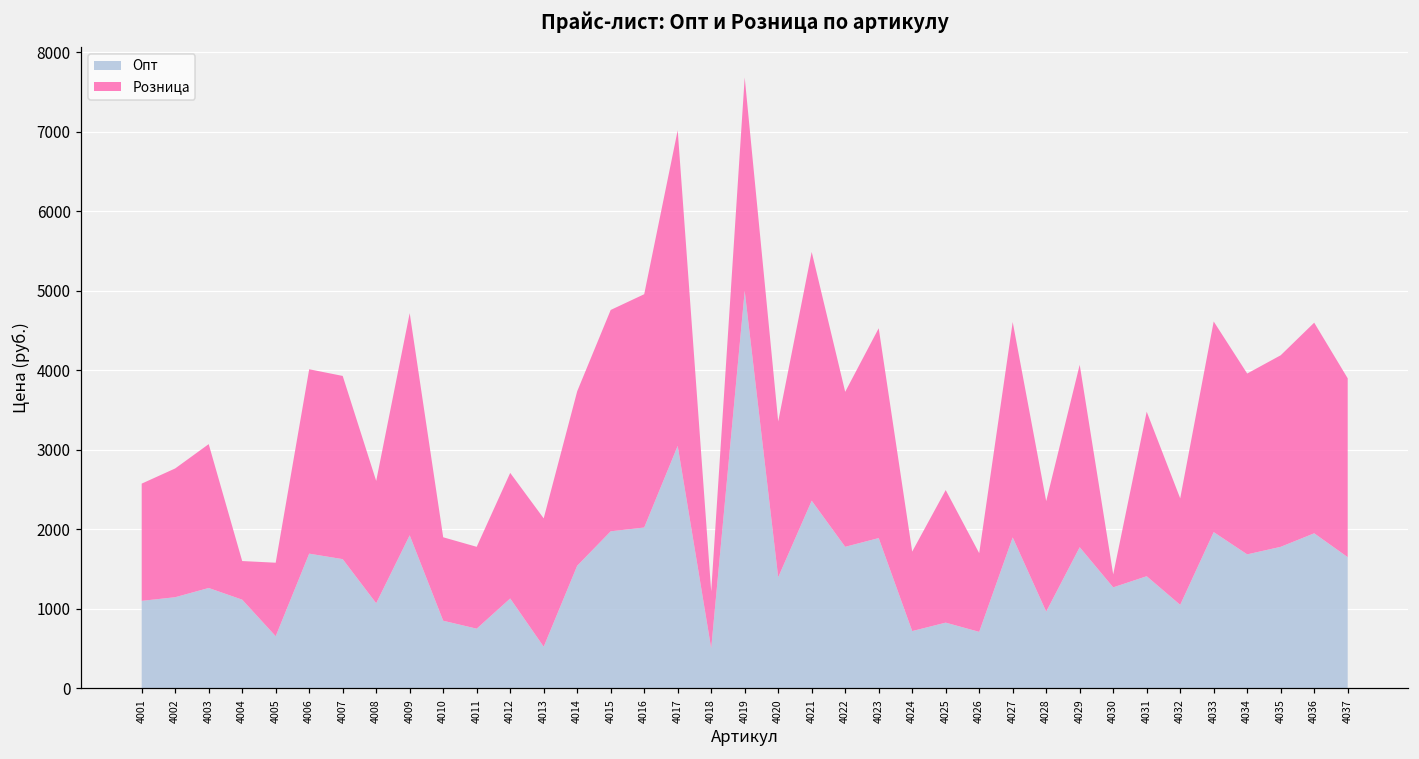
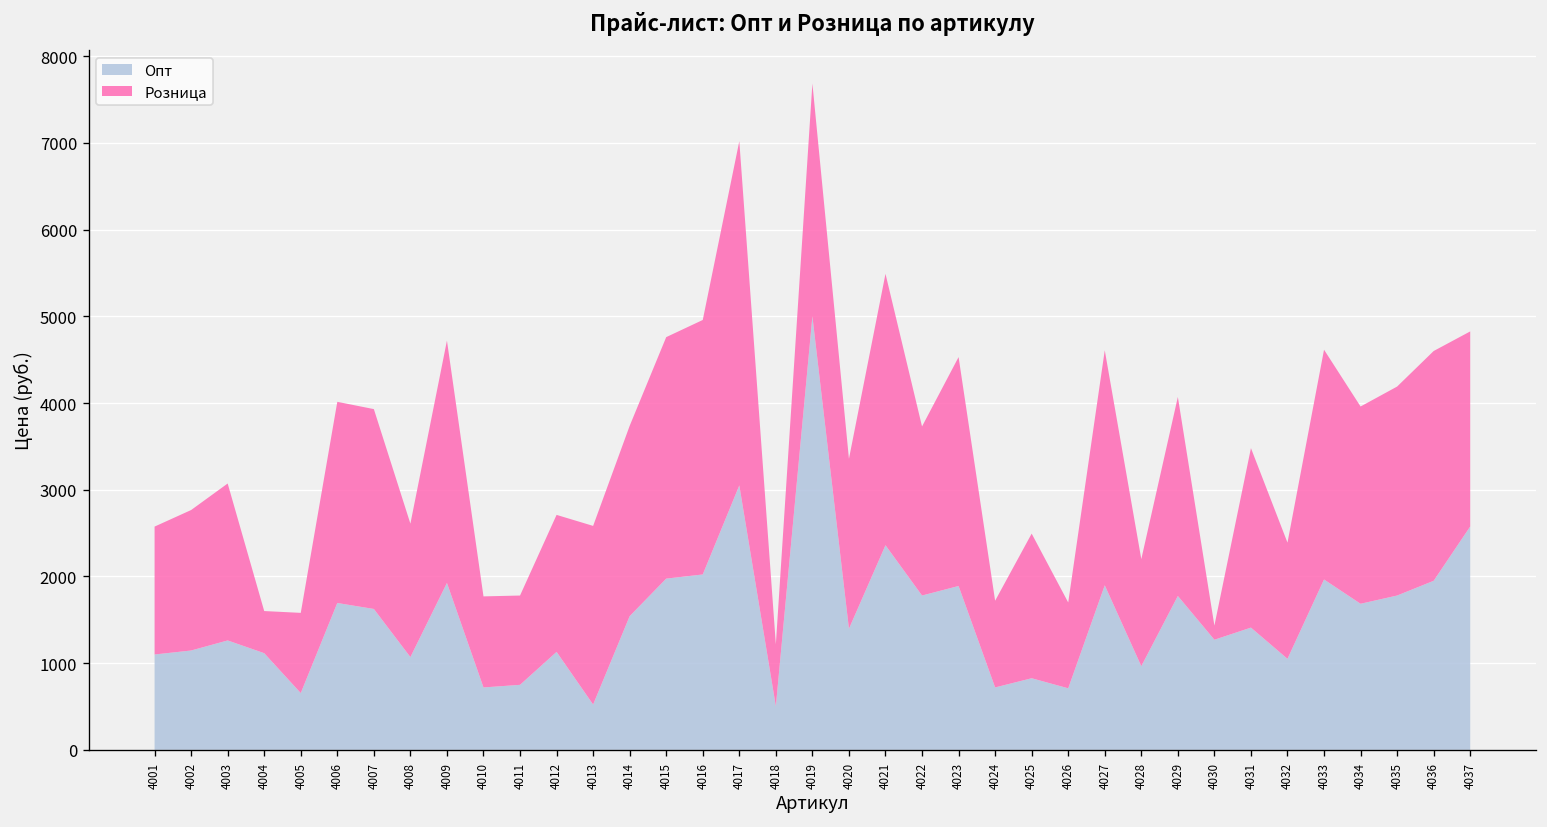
Опт, 4010: 900 -> 700
Розница, 4013: 1600 -> 2100
Розница, 4028: 1400 -> 1200
Опт, 4037: 1700 -> 2600
